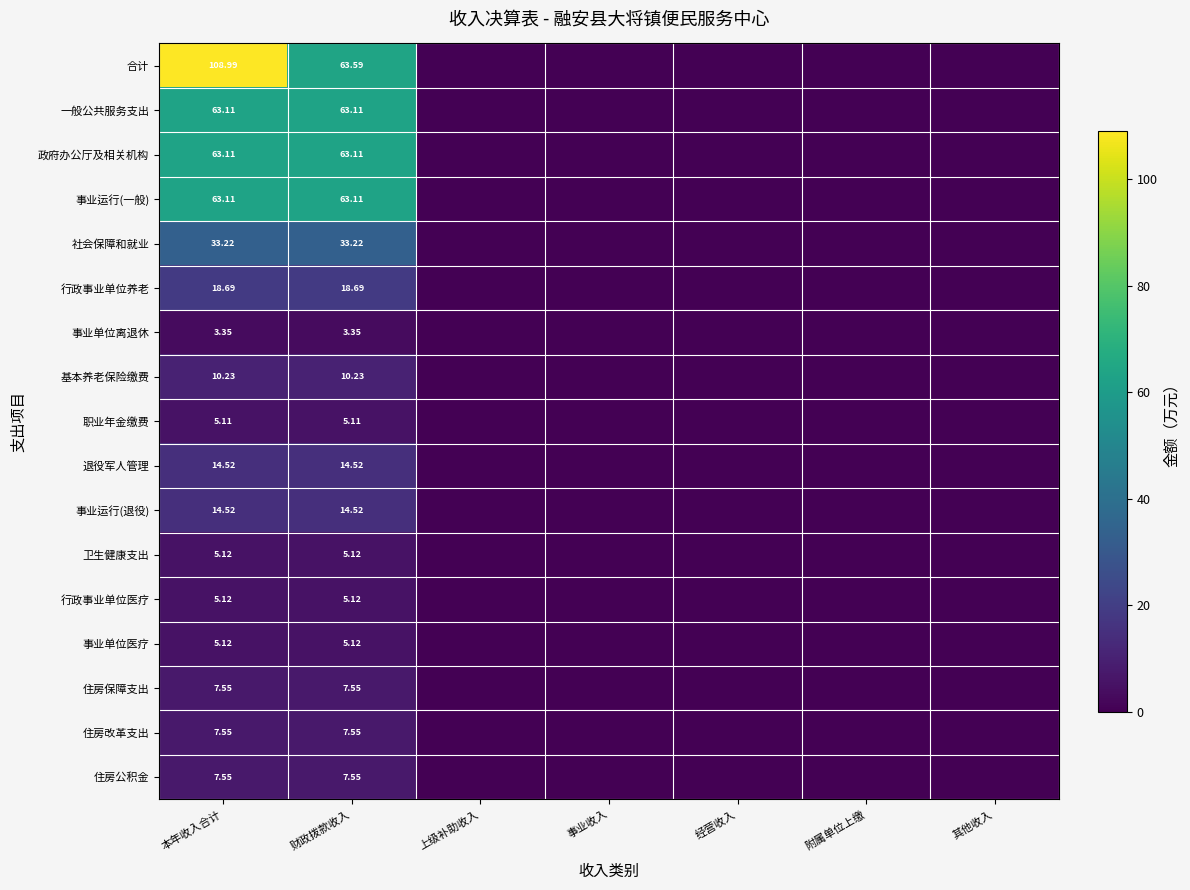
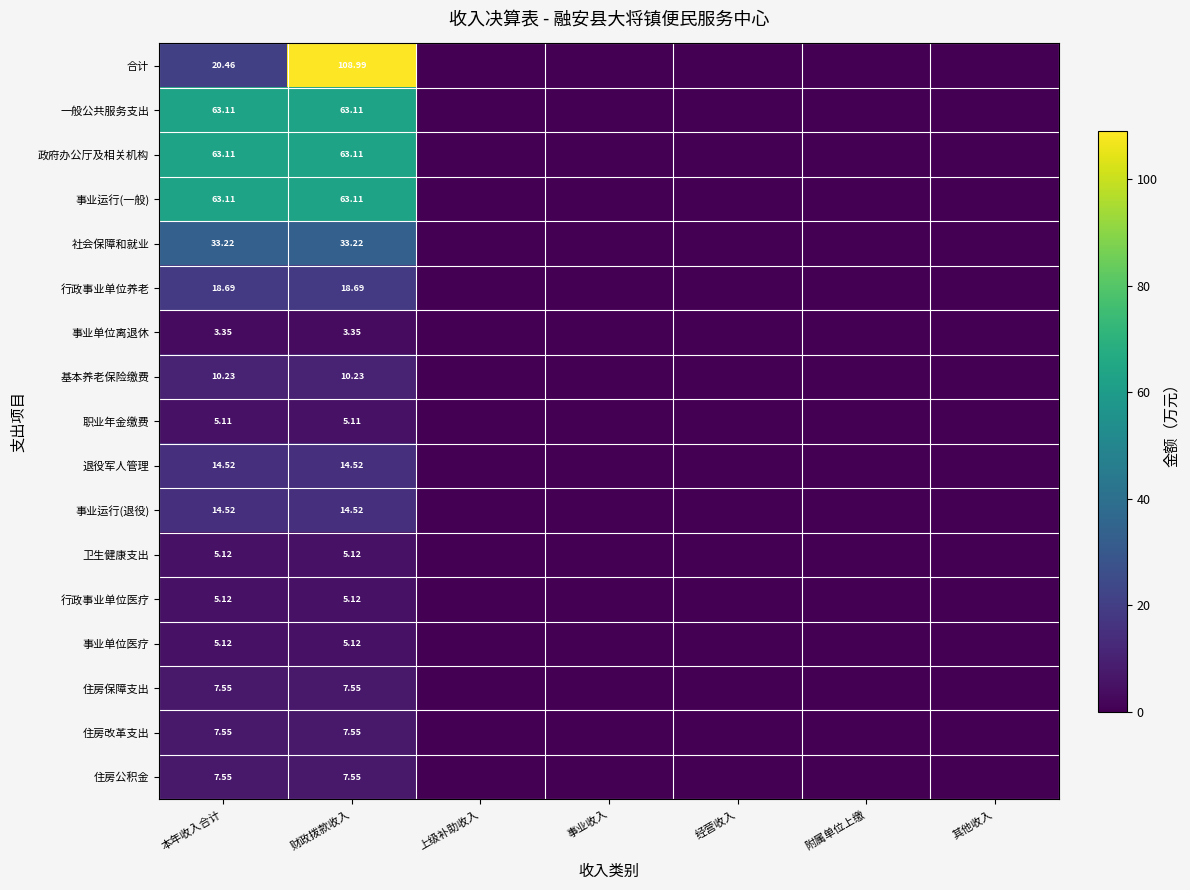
合计, 本年收入合计: 108.99 -> 20.46
合计, 财政拨款收入: 63.59 -> 108.99
